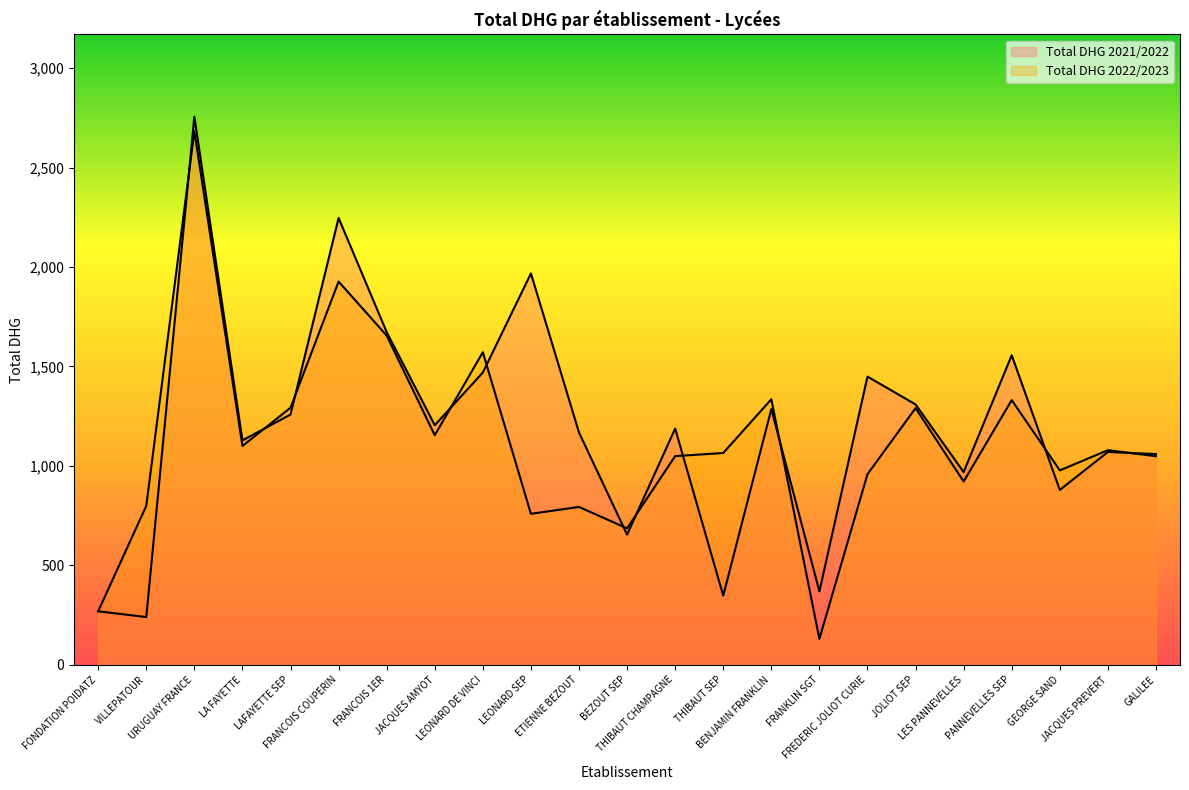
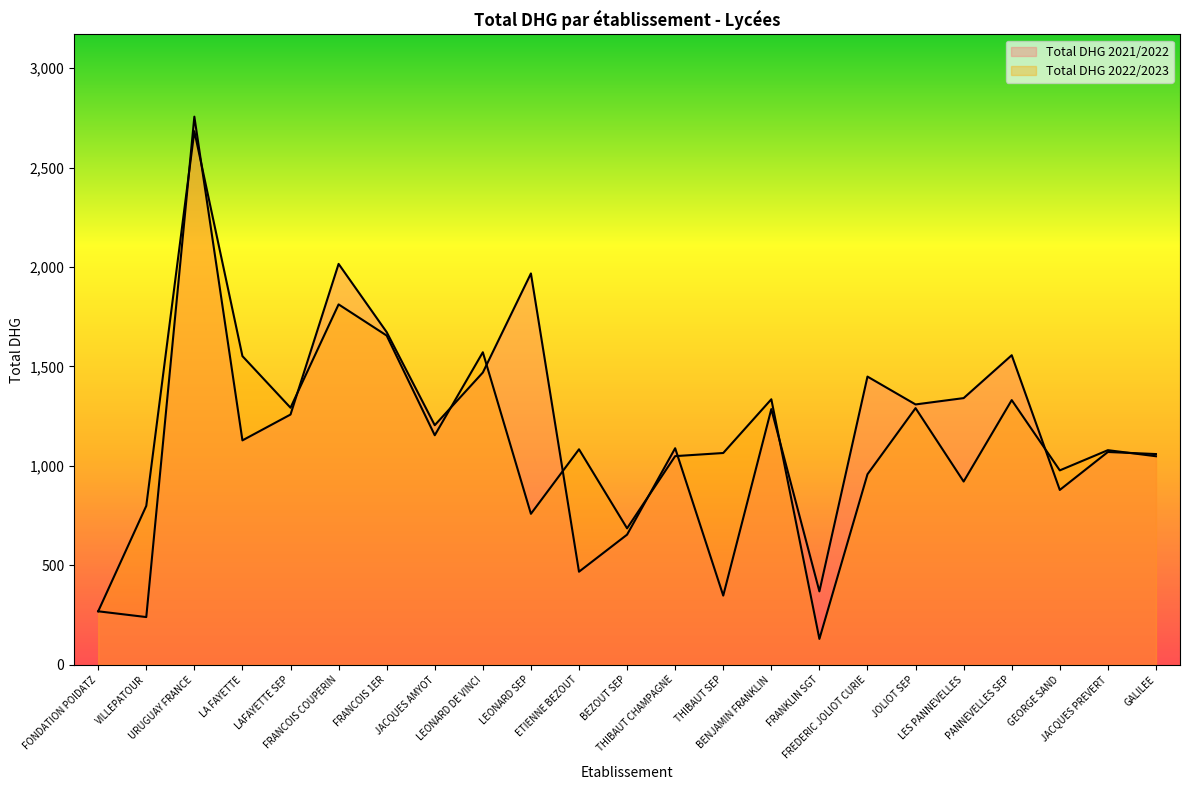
Total DHG 2022/2023, LA FAYETTE: 1,100 -> 1,550
Total DHG 2021/2022, FRANCOIS COUPERIN: 2,250 -> 2,020
Total DHG 2022/2023, FRANCOIS COUPERIN: 1,930 -> 1,810
Total DHG 2021/2022, ETIENNE BEZOUT: 1,170 -> 470
Total DHG 2022/2023, ETIENNE BEZOUT: 790 -> 1,080
Total DHG 2021/2022, THIBAUT CHAMPAGNE: 1,190 -> 1,090
Total DHG 2021/2022, LES PANNEVELLES: 970 -> 1,340
